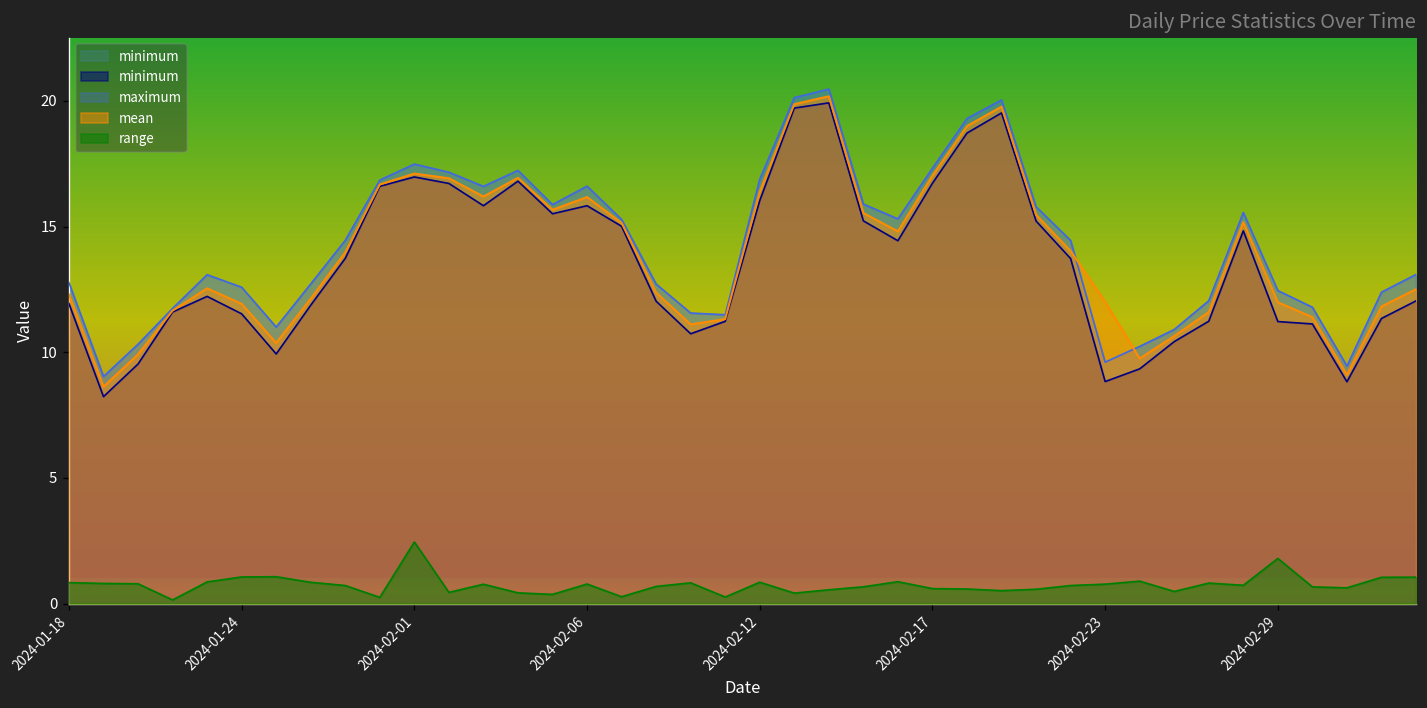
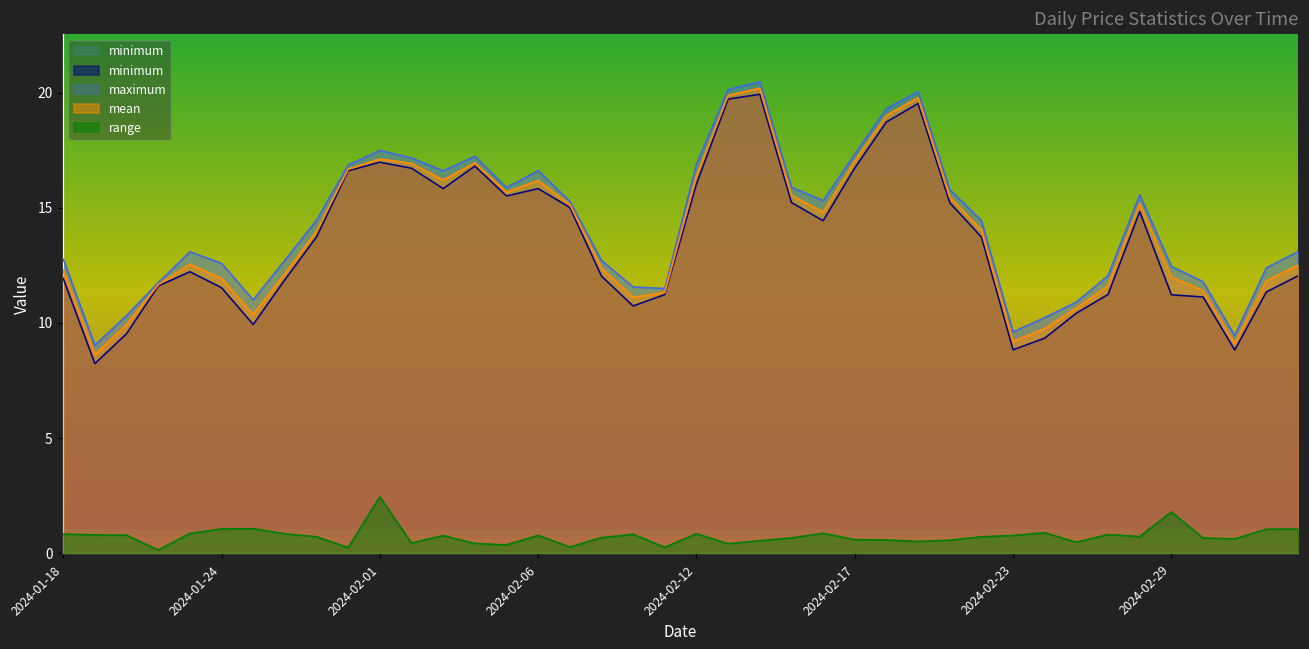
mean, 2024-02-23: 12.0 -> 9.2
